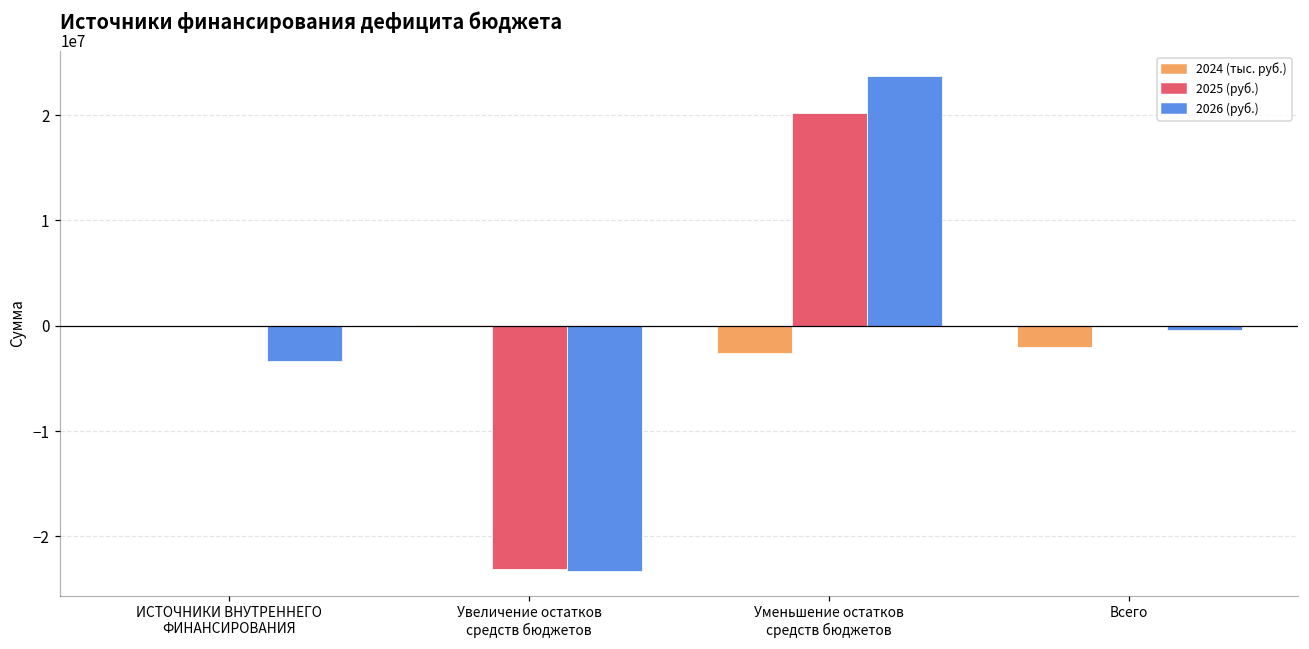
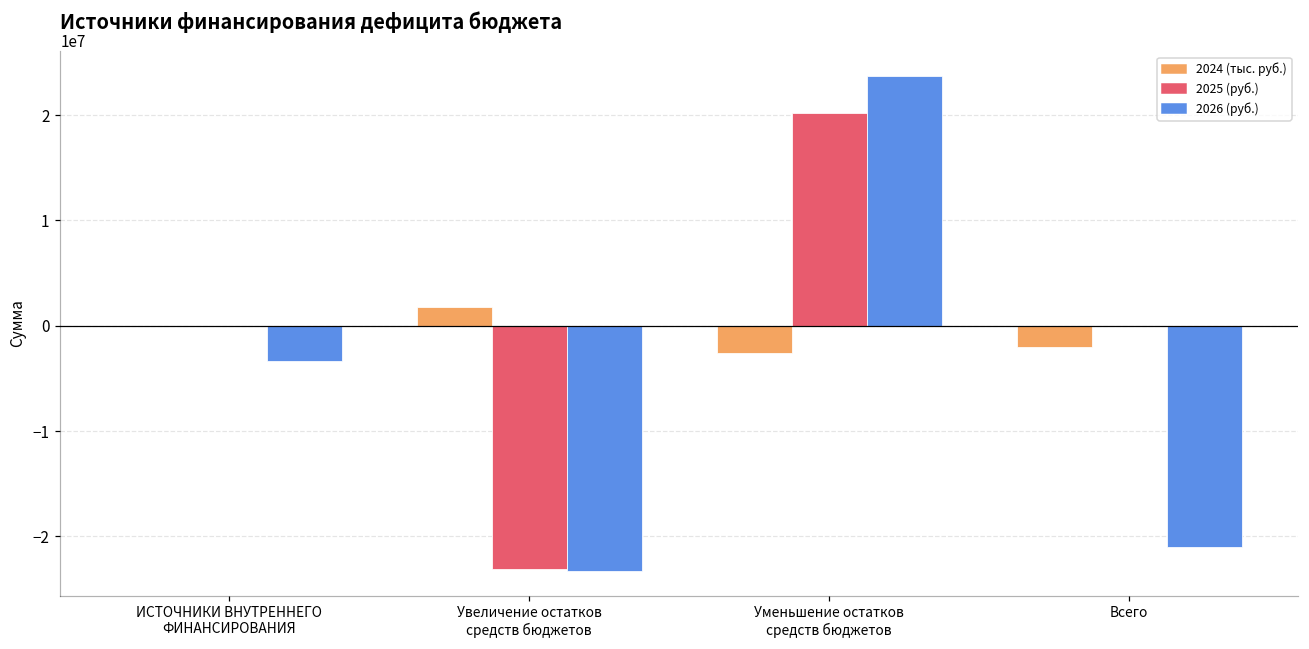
2024 (тыс. руб.), Увеличение остатков средств бюджетов: 0 -> 2000000
2026 (руб.), Всего: 0 -> -21000000
